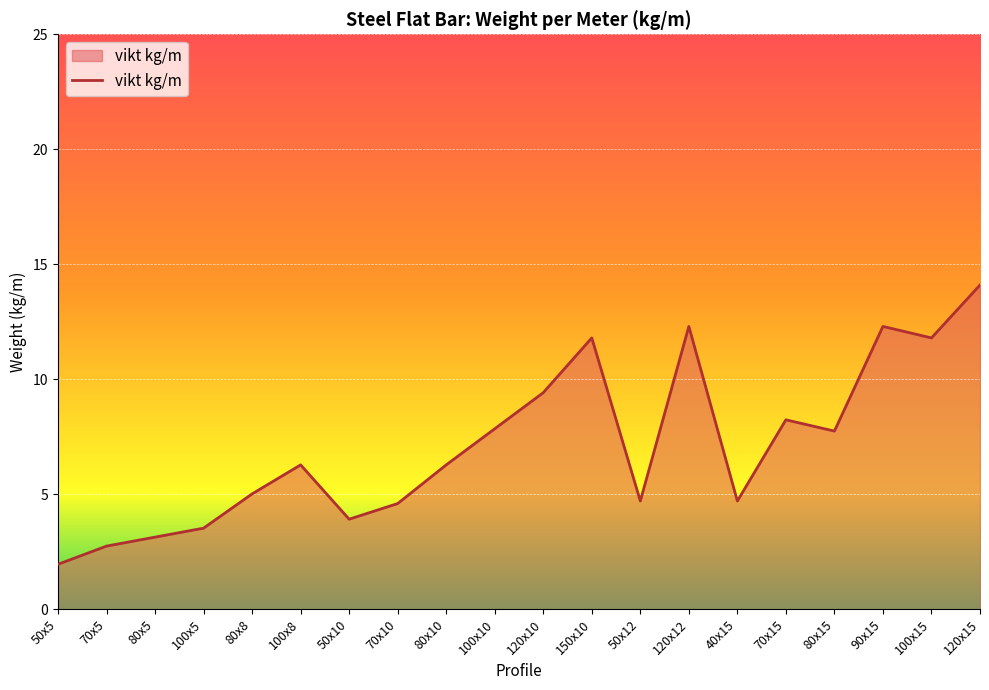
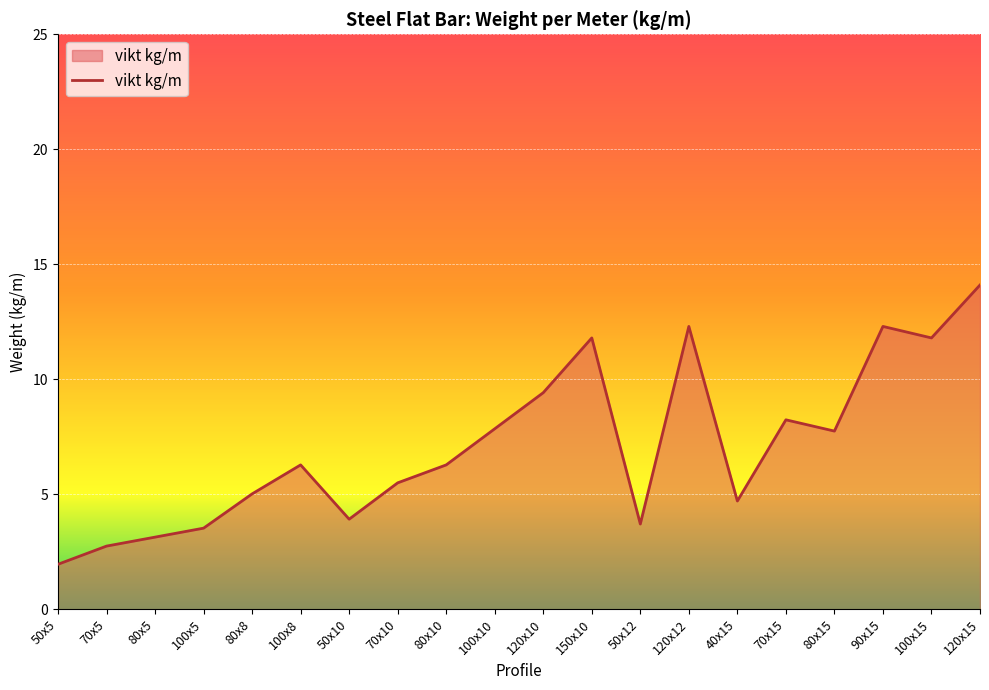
70x10: 4.6 -> 5.5
50x12: 4.7 -> 3.7
